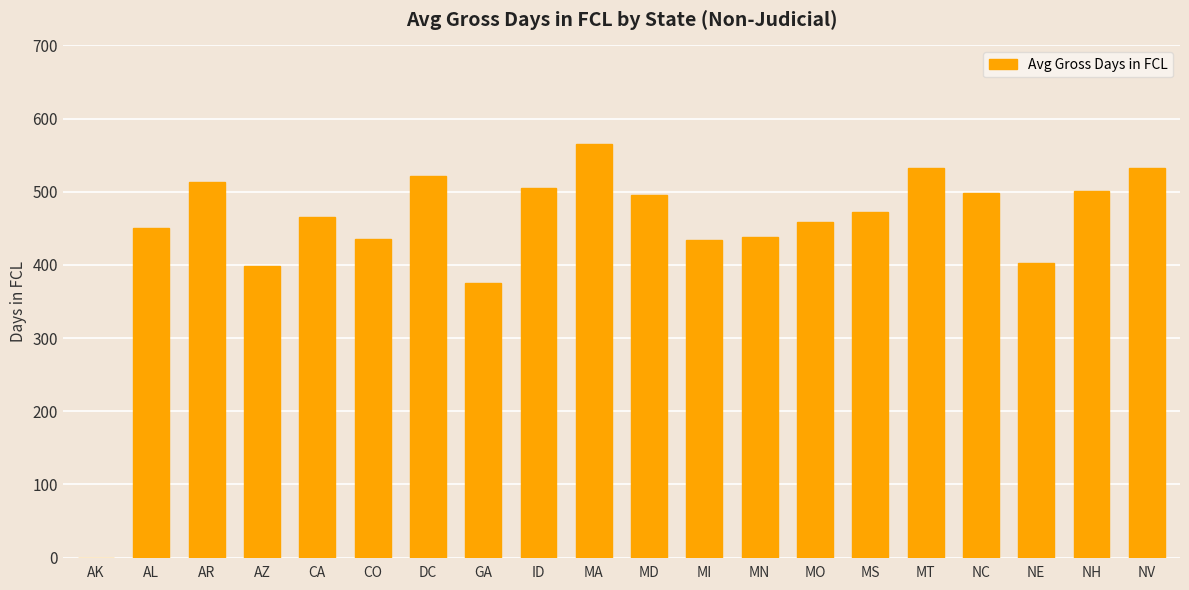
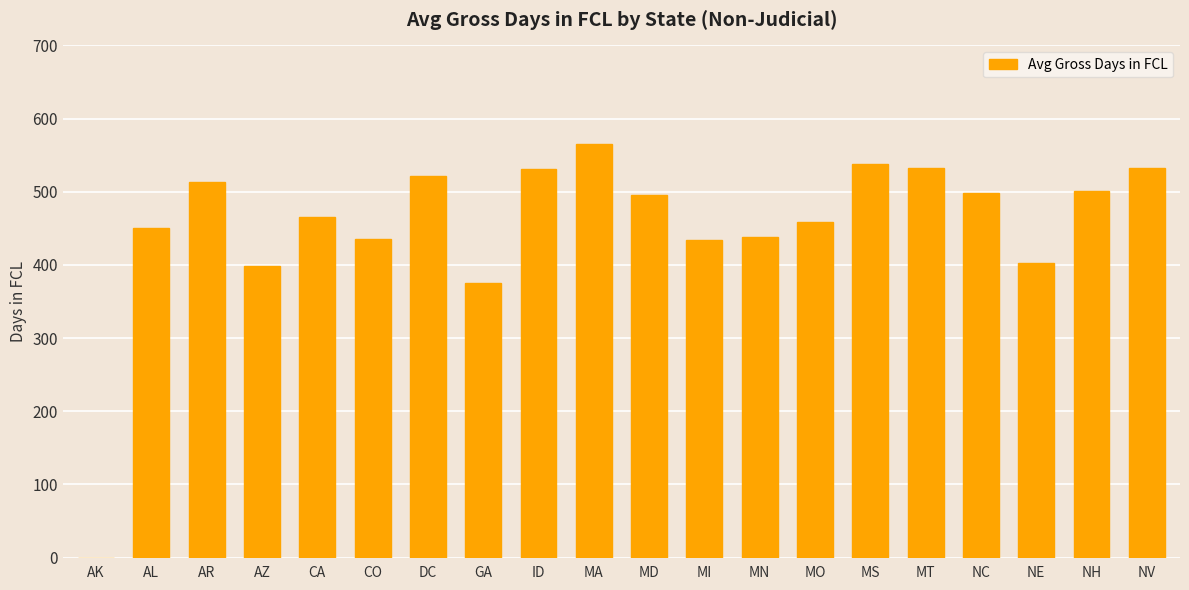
ID: 510 -> 530
MS: 470 -> 540
